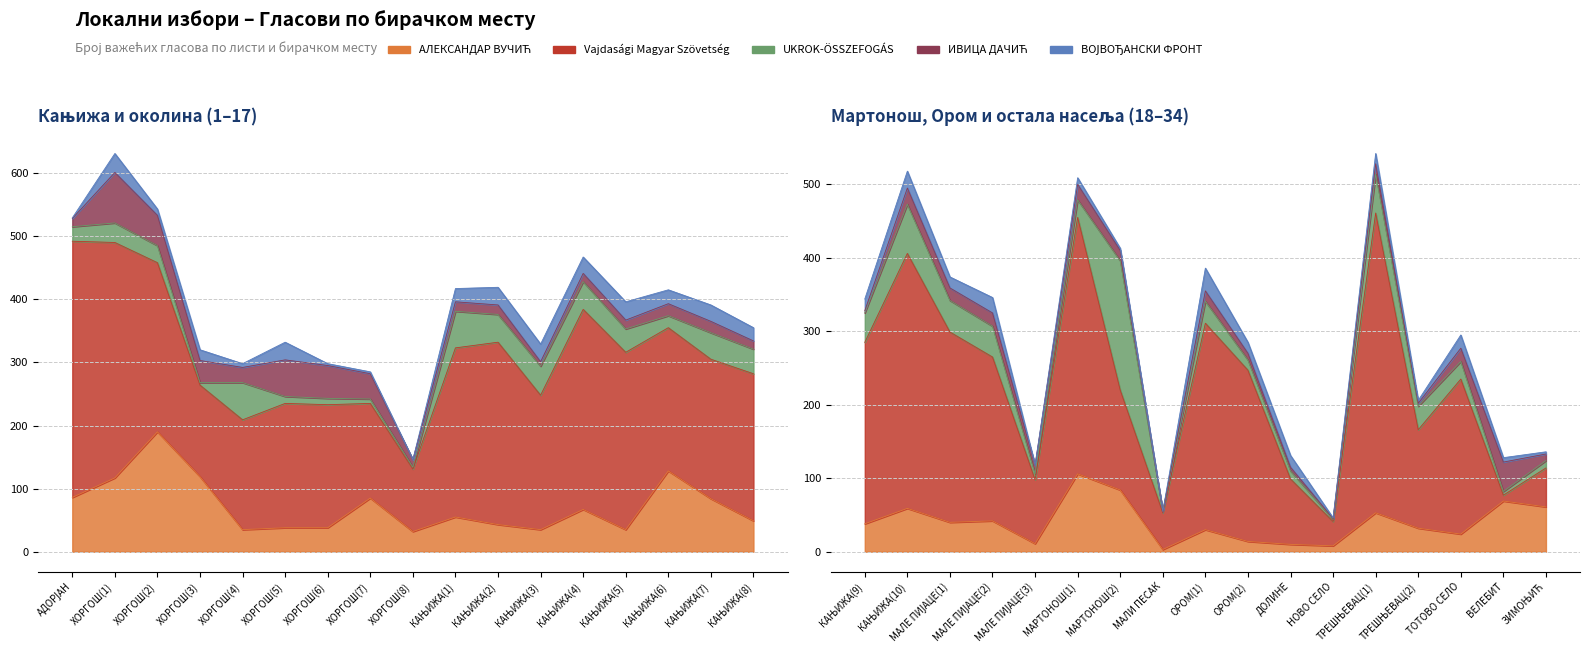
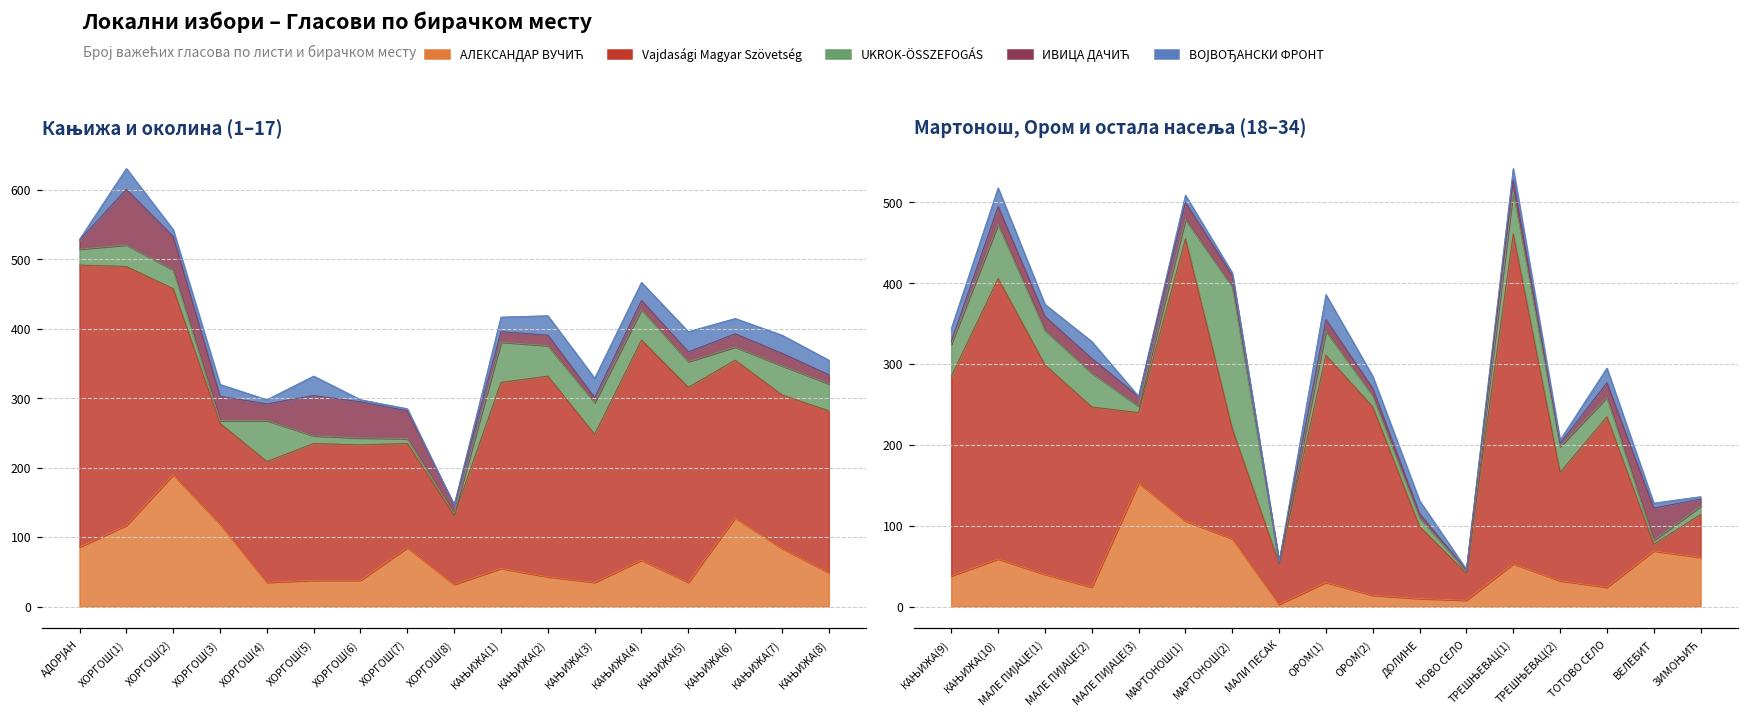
Мартонош, Ором и остала насеља (18–34), АЛЕКСАНДАР ВУЧИЋ, МАЛЕ ПИЈАЦЕ(2): 40 -> 20
Мартонош, Ором и остала насеља (18–34), АЛЕКСАНДАР ВУЧИЋ, МАЛЕ ПИЈАЦЕ(3): 10 -> 150
